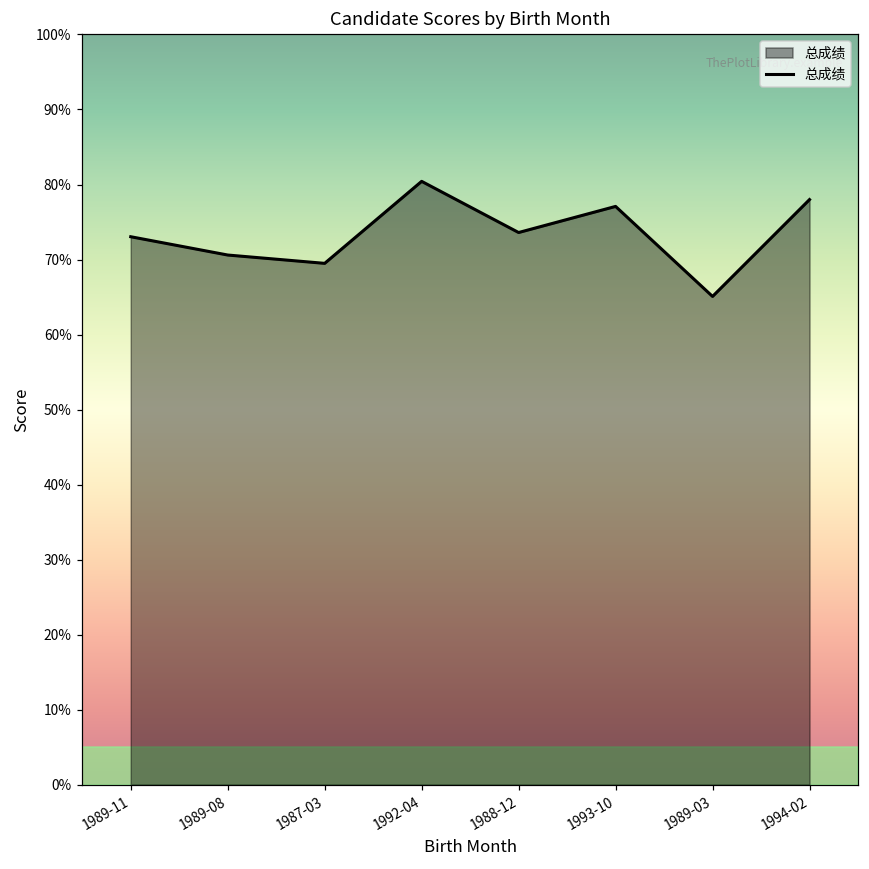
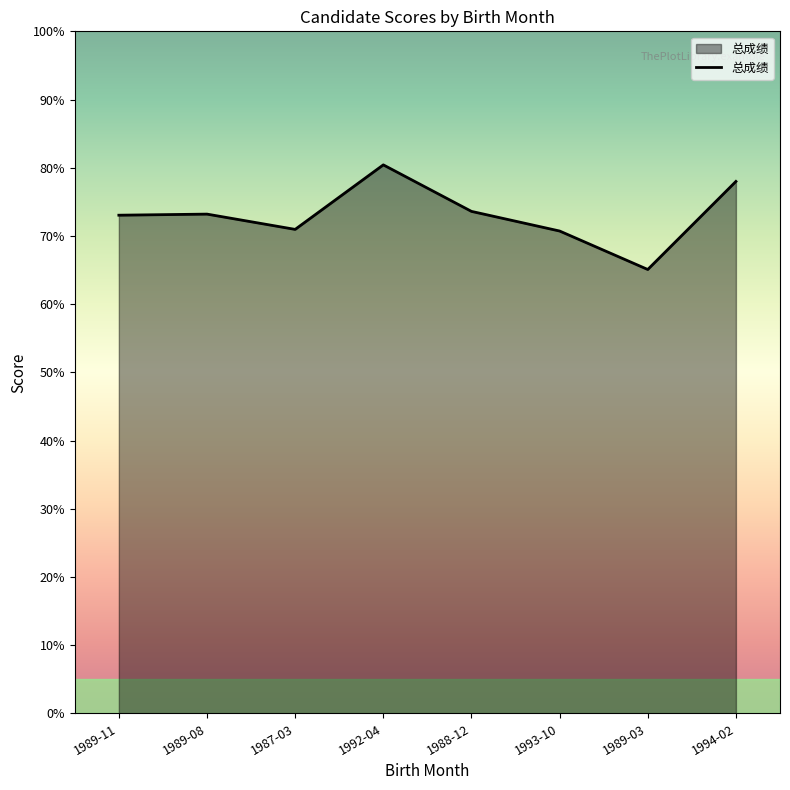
1989-08: 71% -> 73%
1987-03: 69% -> 71%
1993-10: 77% -> 71%
